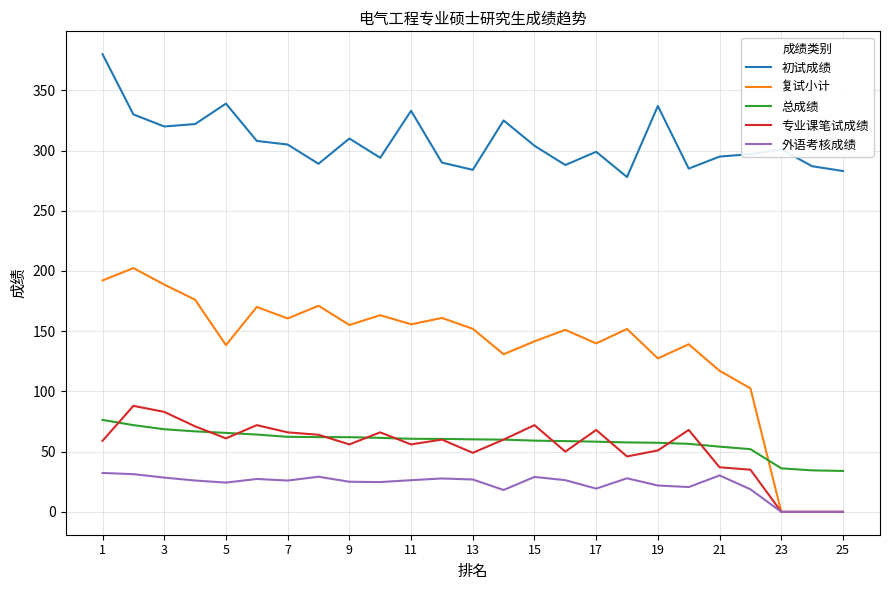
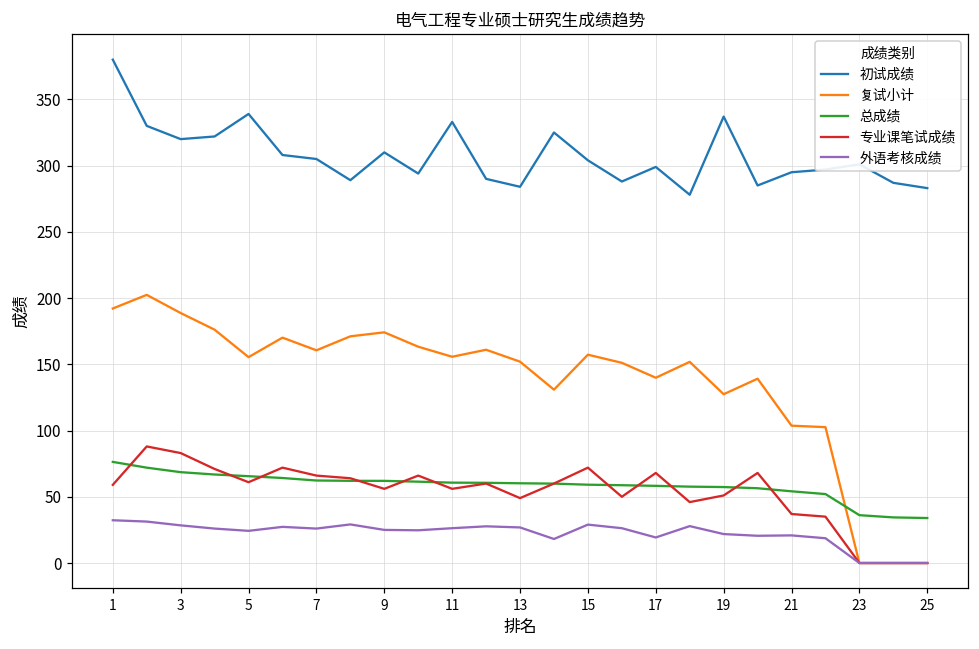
复试小计, 5: 138 -> 155
复试小计, 9: 155 -> 174
复试小计, 15: 142 -> 157
复试小计, 21: 117 -> 104
外语考核成绩, 21: 30 -> 21
